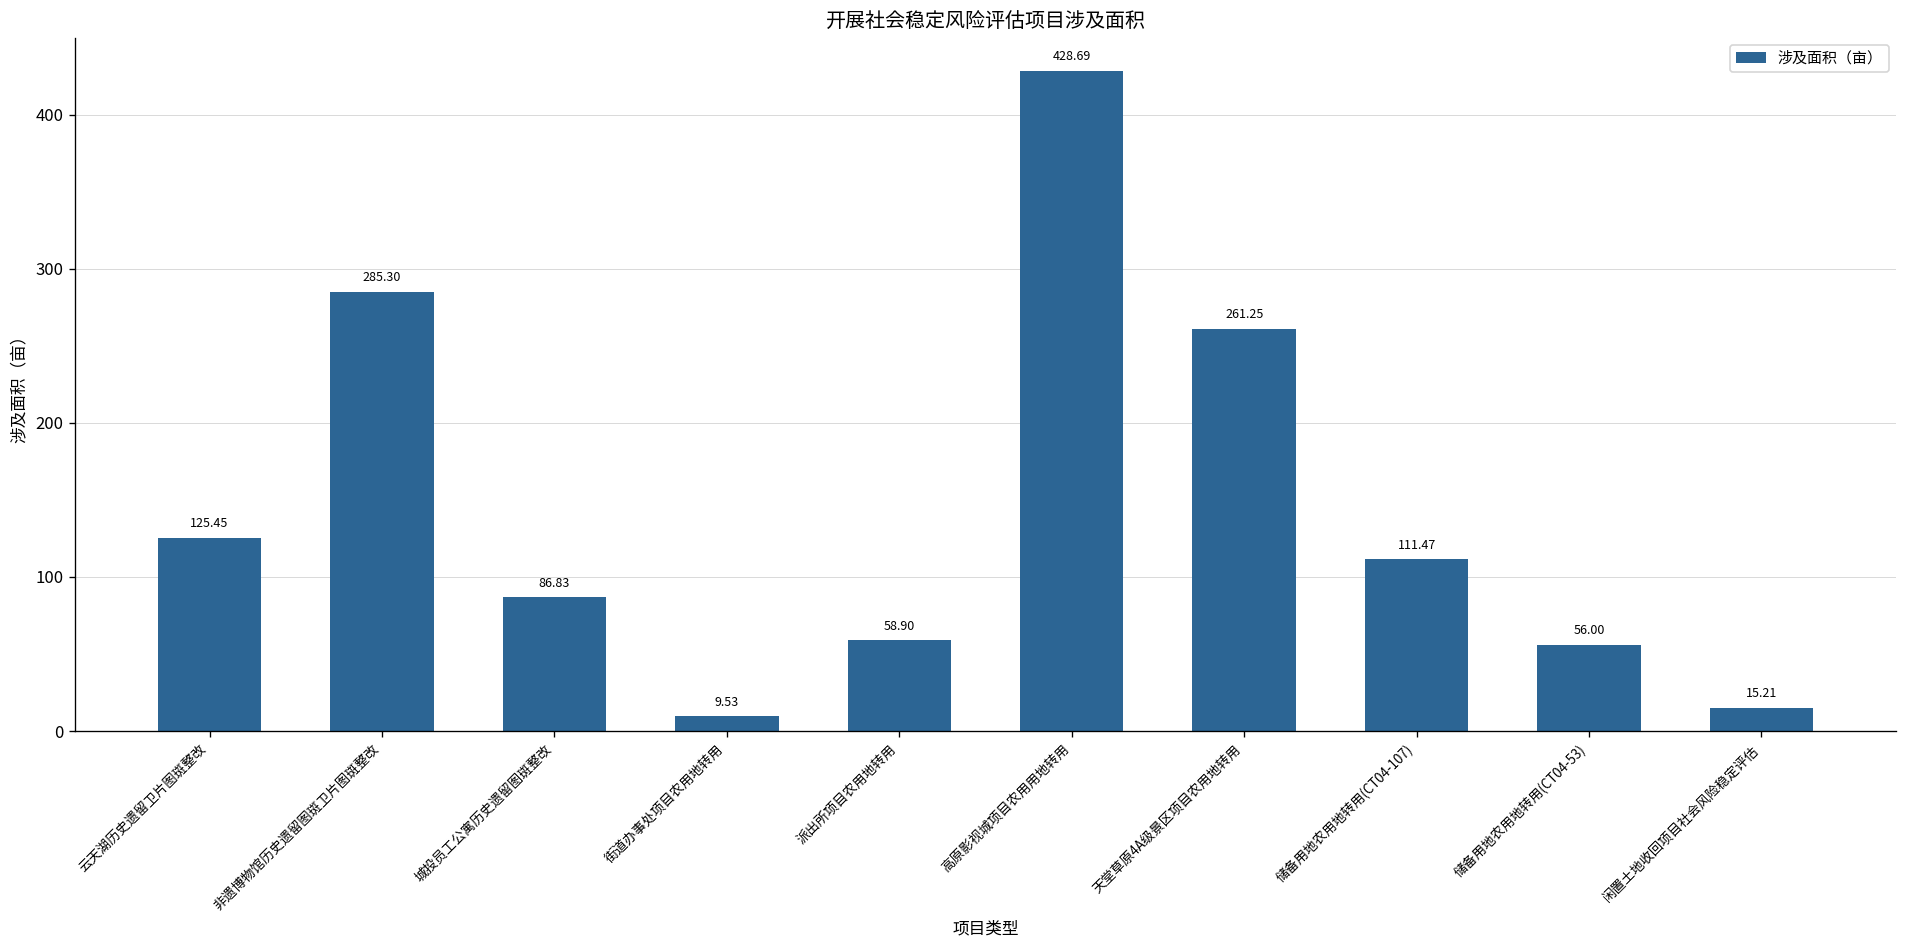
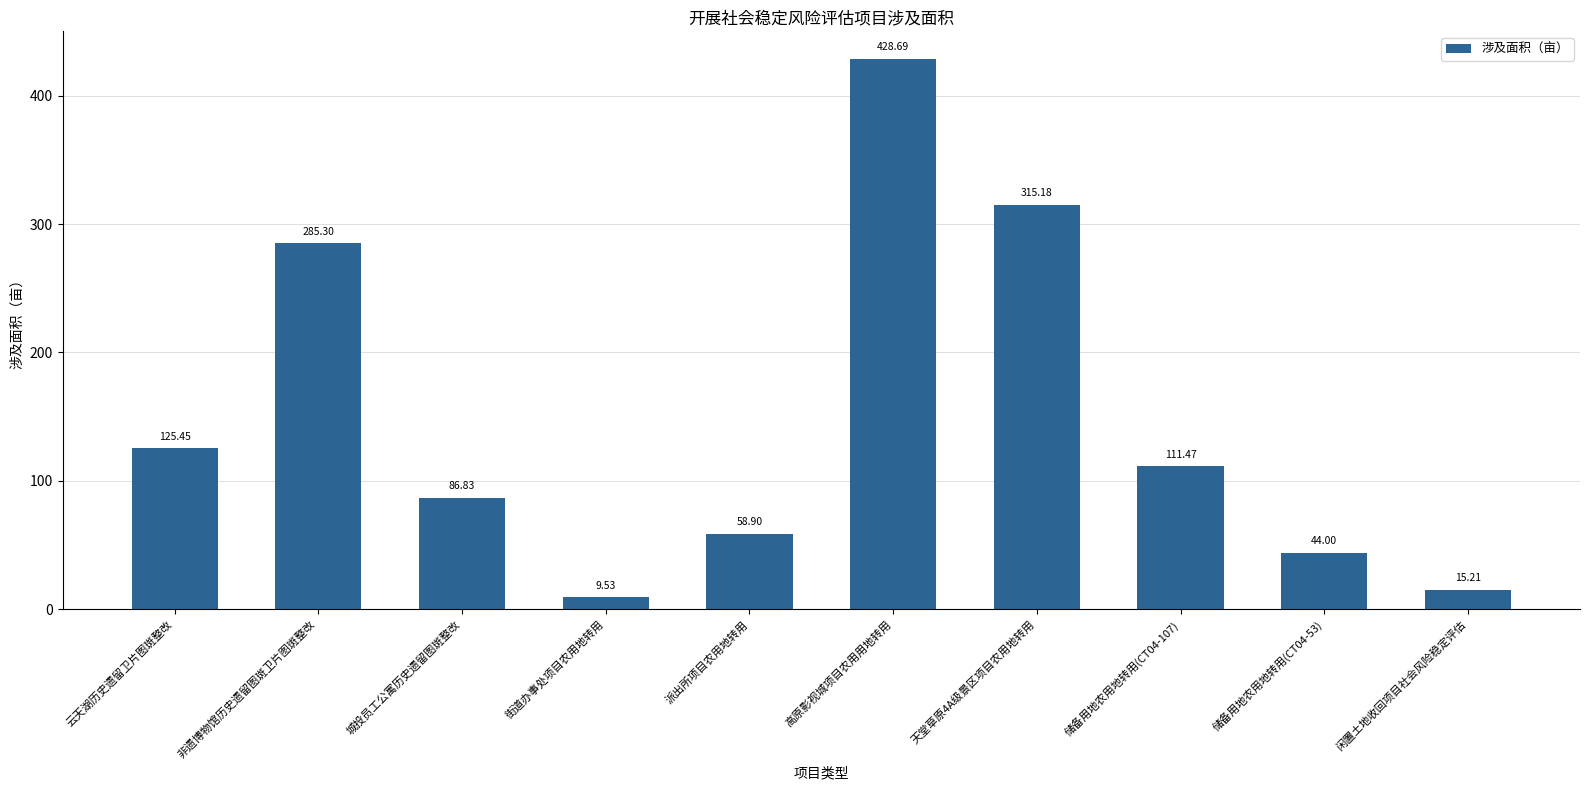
天堂草原4A级景区项目农用地转用: 261.25 -> 315.18
储备用地农用地转用(CT04-53): 56.00 -> 44.00
